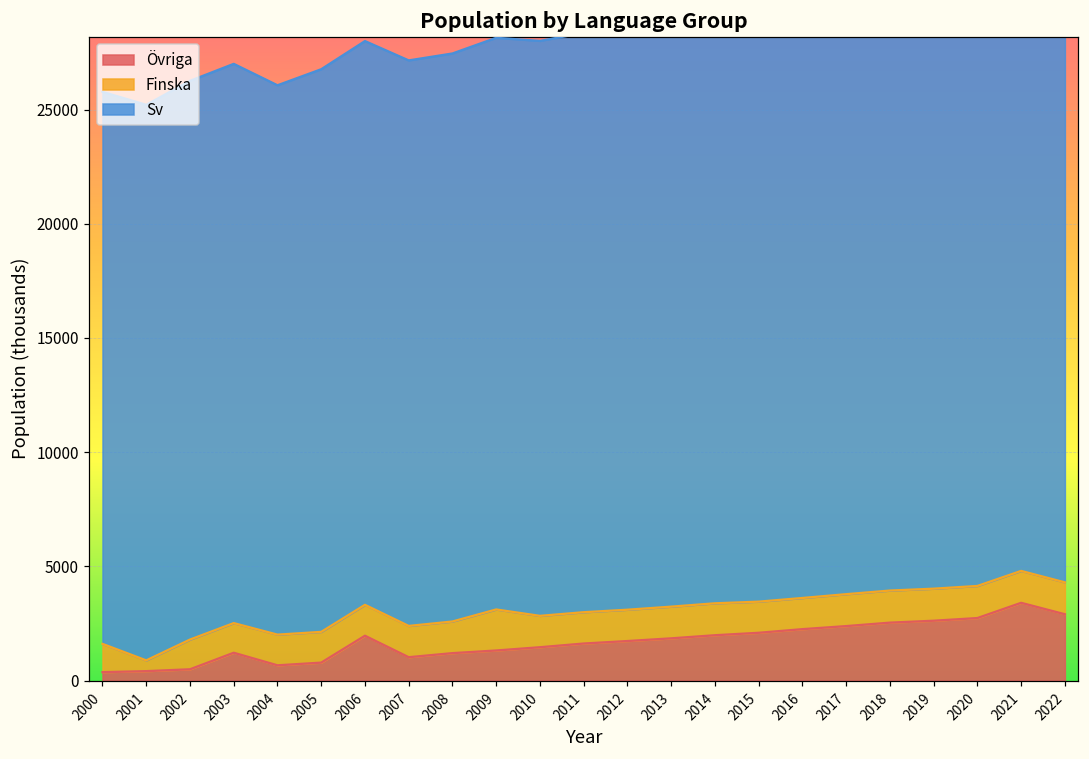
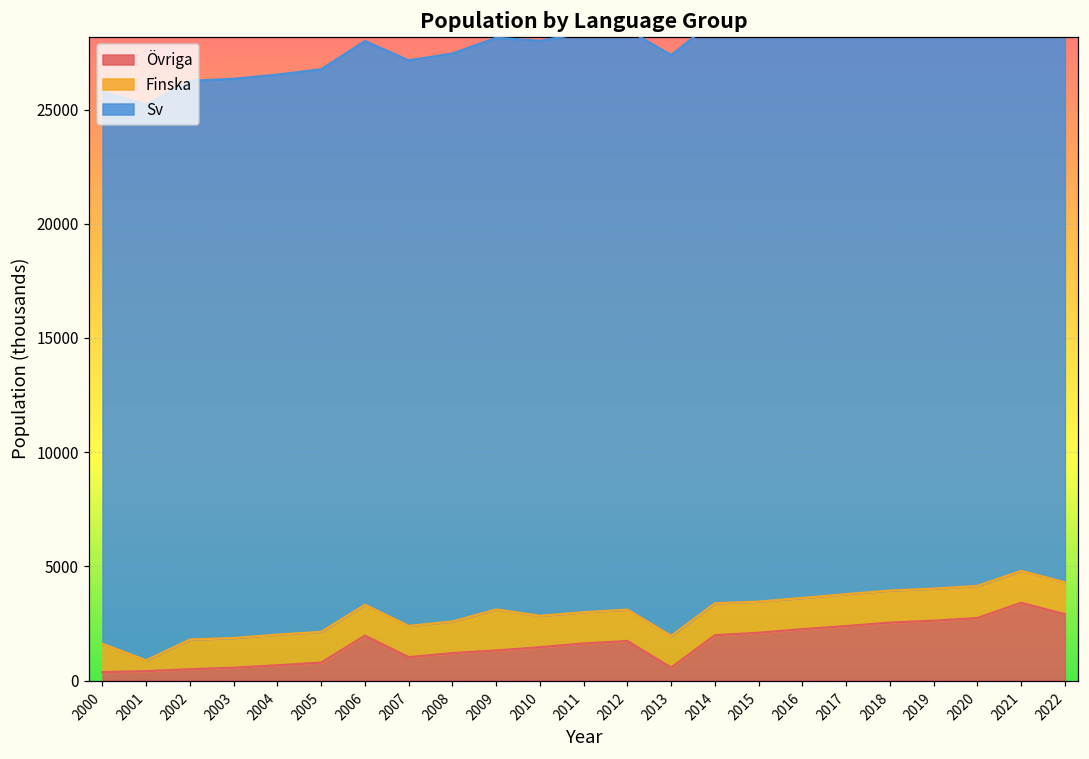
Övriga, 2003: 1200 -> 600
Sv, 2004: 24100 -> 24500
Övriga, 2013: 1900 -> 600
